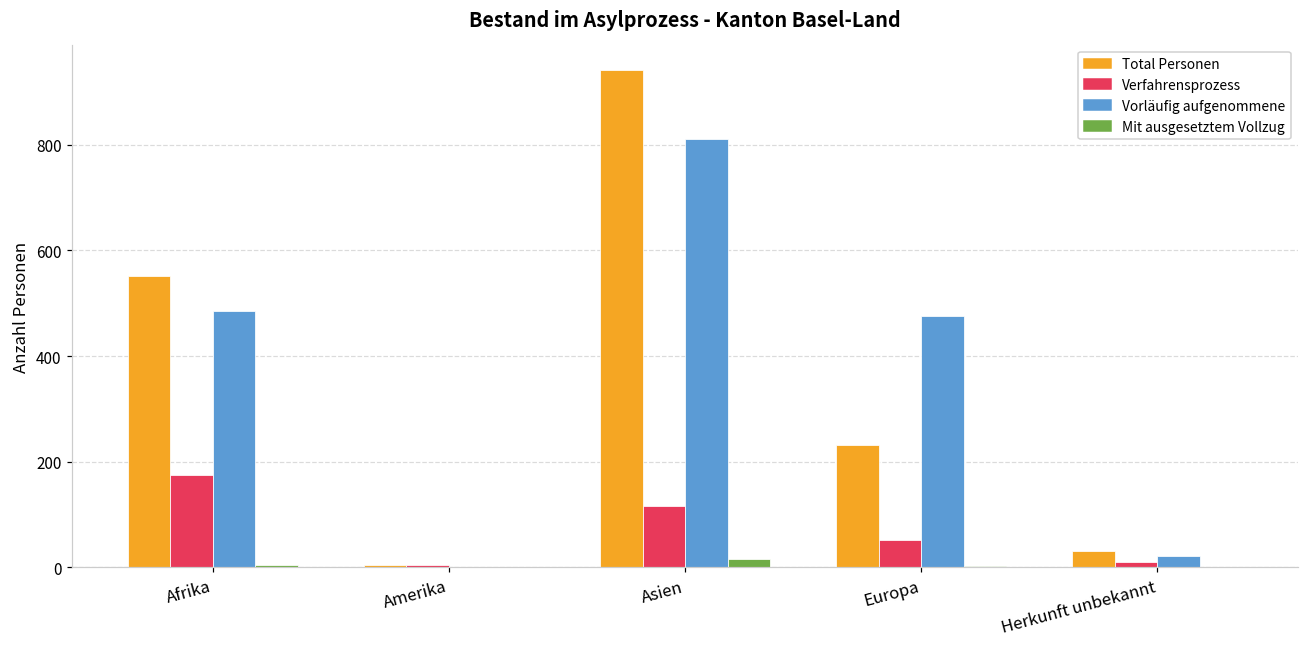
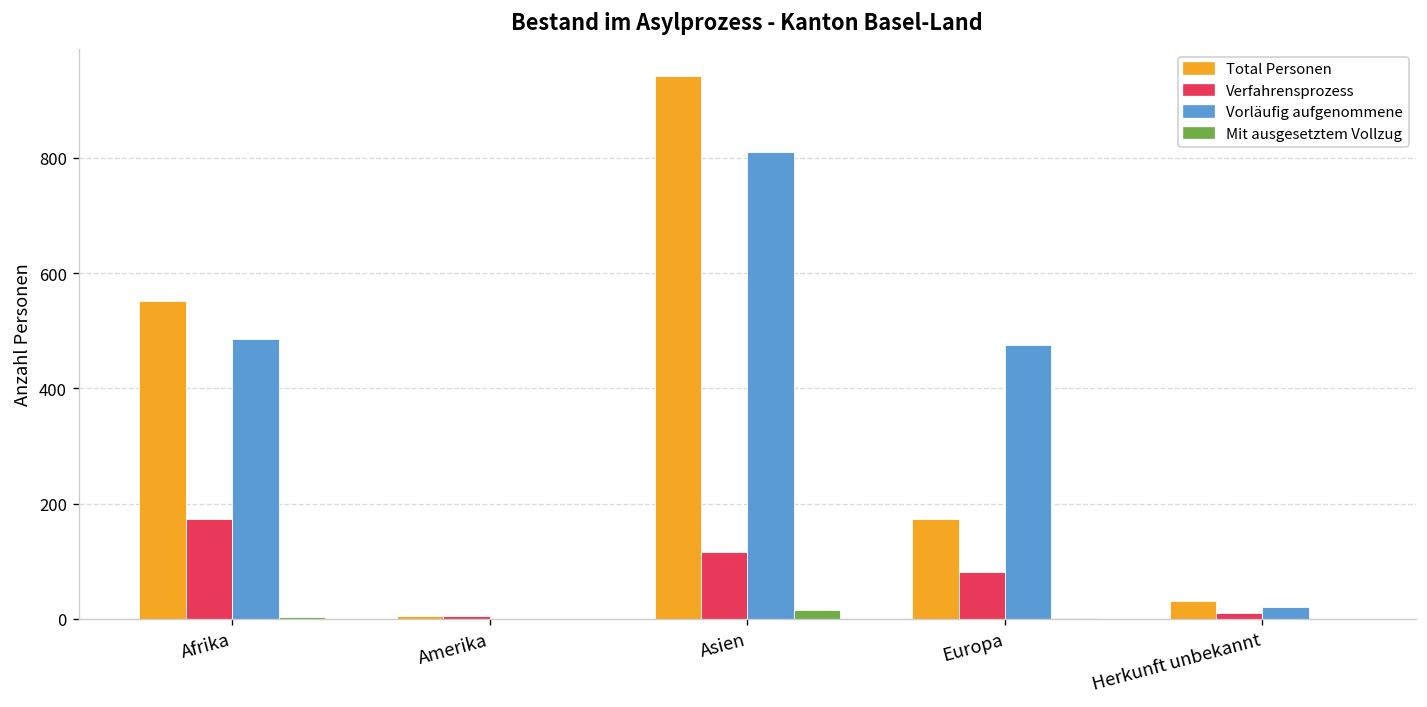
Total Personen, Europa: 230 -> 170
Verfahrensprozess, Europa: 50 -> 80
